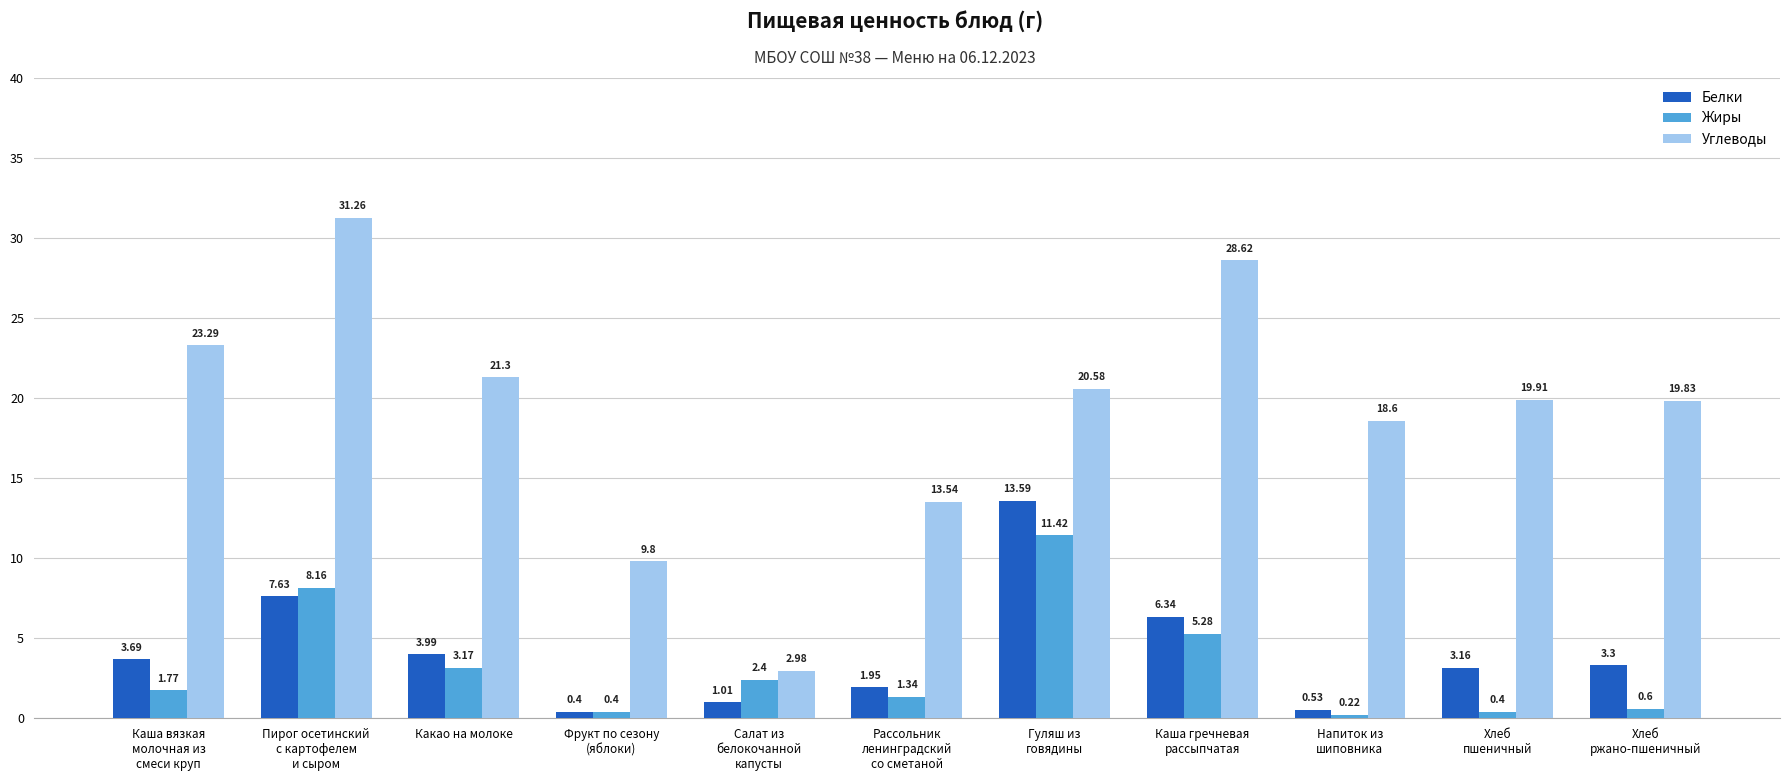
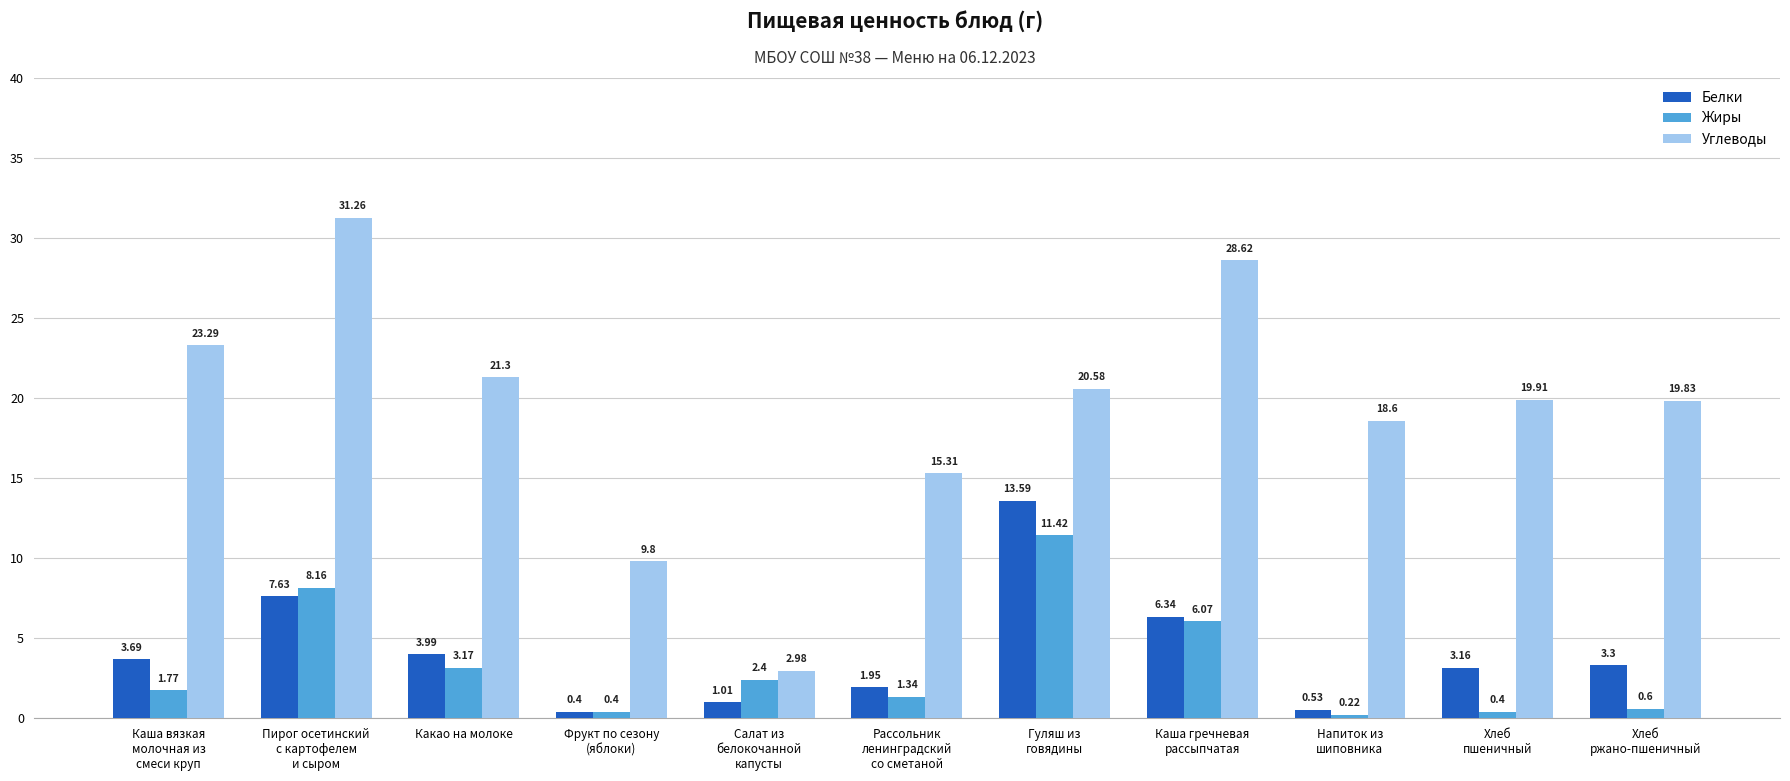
Углеводы, Рассольник ленинградский со сметаной: 13.54 -> 15.31
Жиры, Каша гречневая рассыпчатая: 5.28 -> 6.07
